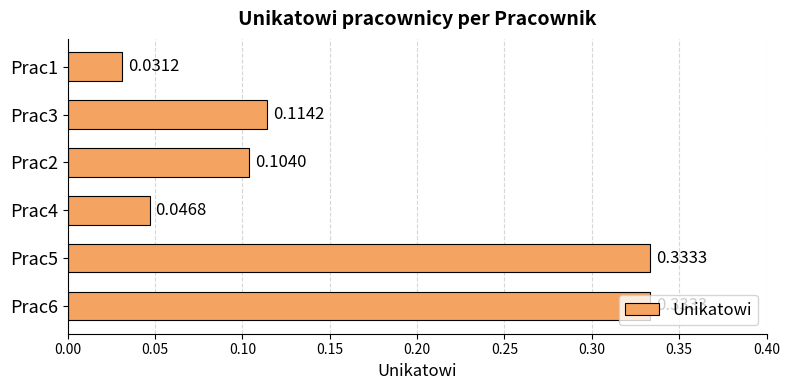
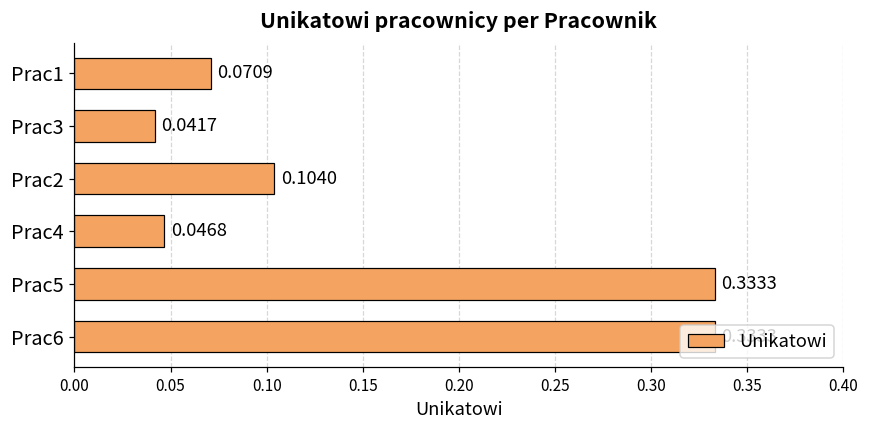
Prac1: 0.0312 -> 0.0709
Prac3: 0.1142 -> 0.0417
